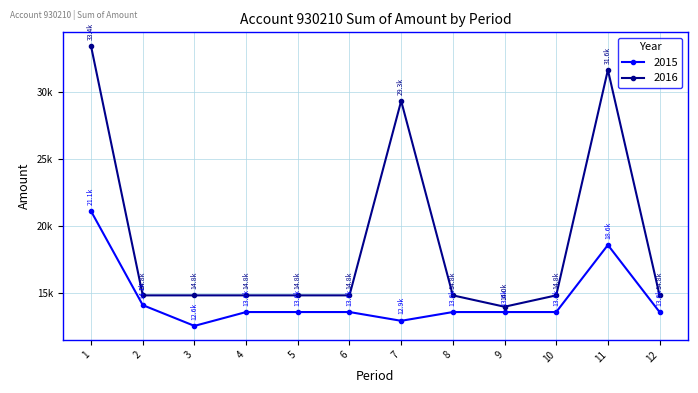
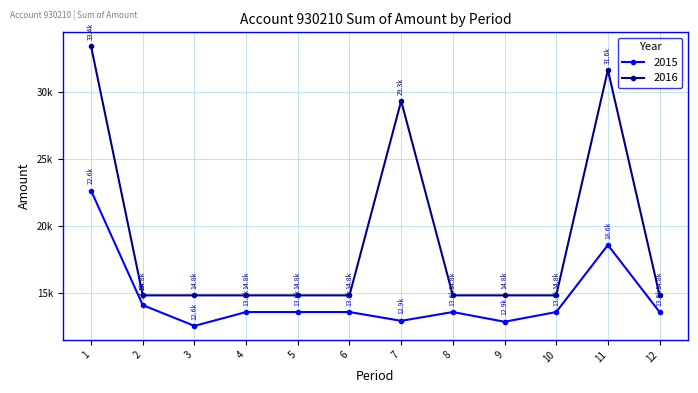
2015, 1: 21.1k -> 22.6k
2015, 9: 13.6k -> 12.9k
2016, 9: 14.0k -> 14.8k
